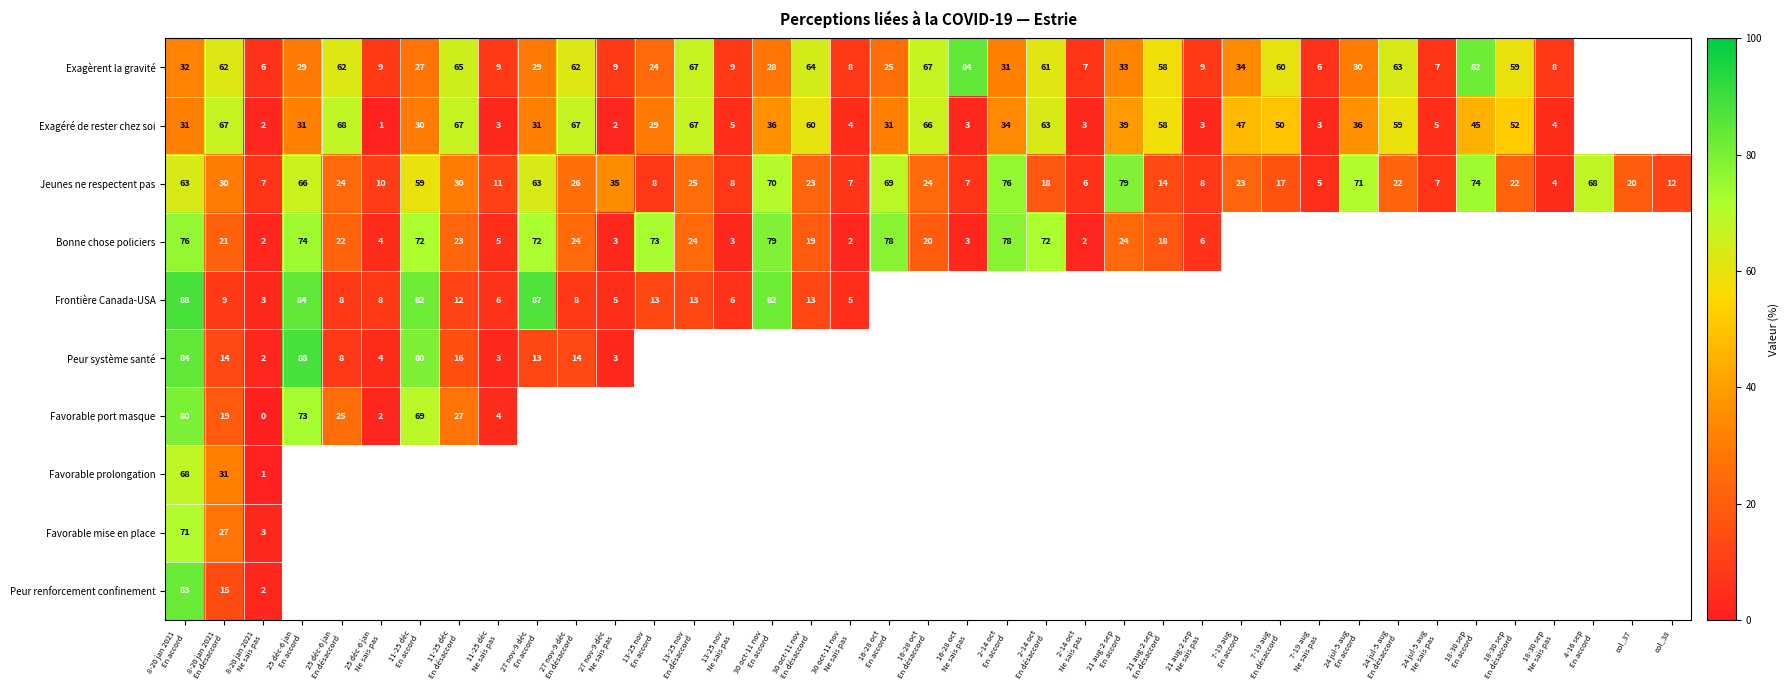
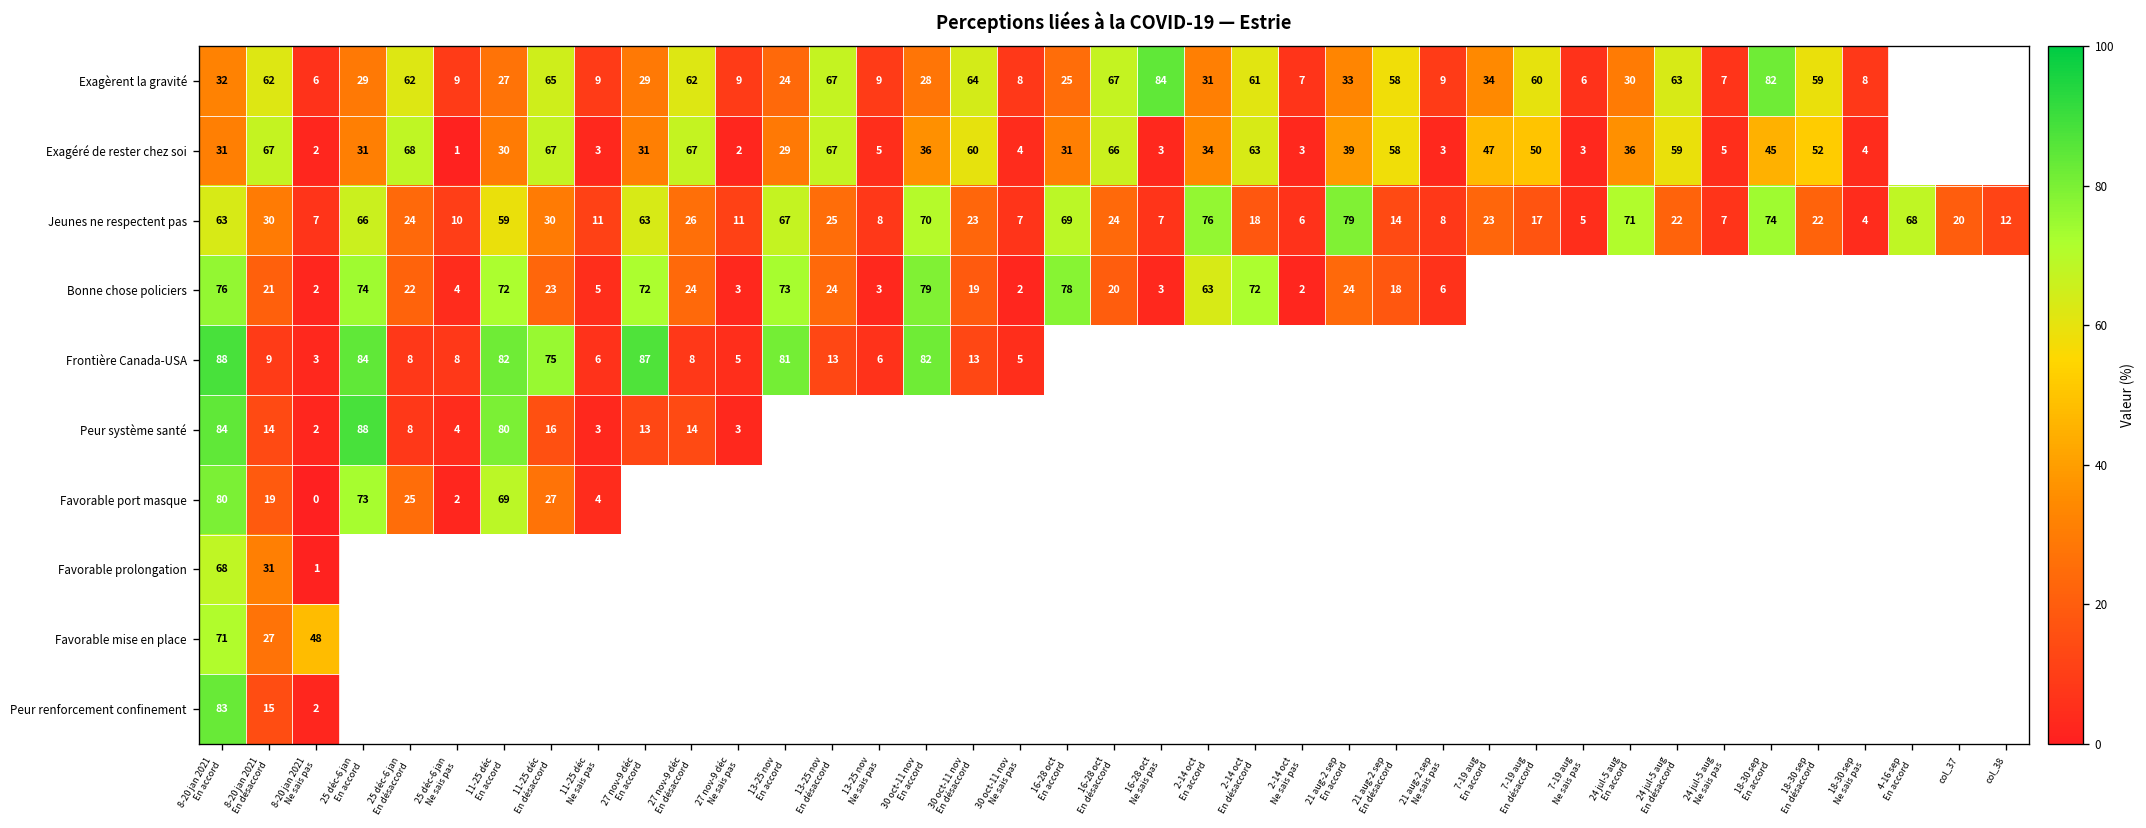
Jeunes ne respectent pas, 27 nov-9 déc Ne sais pas: 35 -> 11
Jeunes ne respectent pas, 13-25 nov En accord: 8 -> 67
Bonne chose policiers, 2-14 oct En accord: 78 -> 63
Frontière Canada-USA, 11-25 déc En désaccord: 12 -> 75
Frontière Canada-USA, 13-25 nov En accord: 13 -> 81
Favorable mise en place, 8-20 jan 2021 Ne sais pas: 3 -> 48
